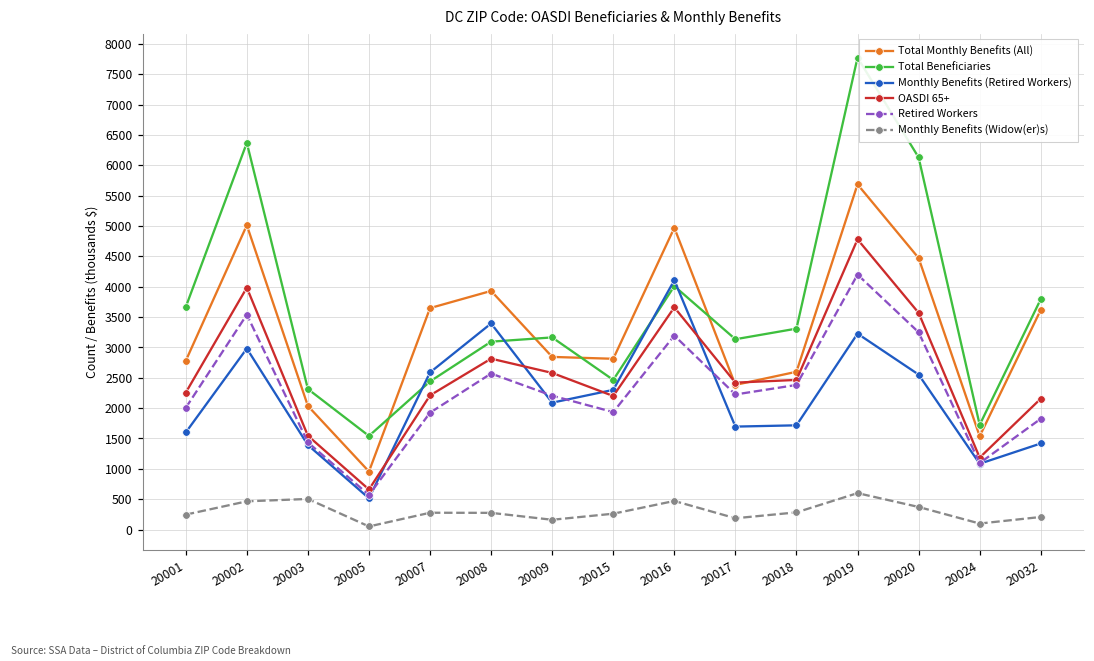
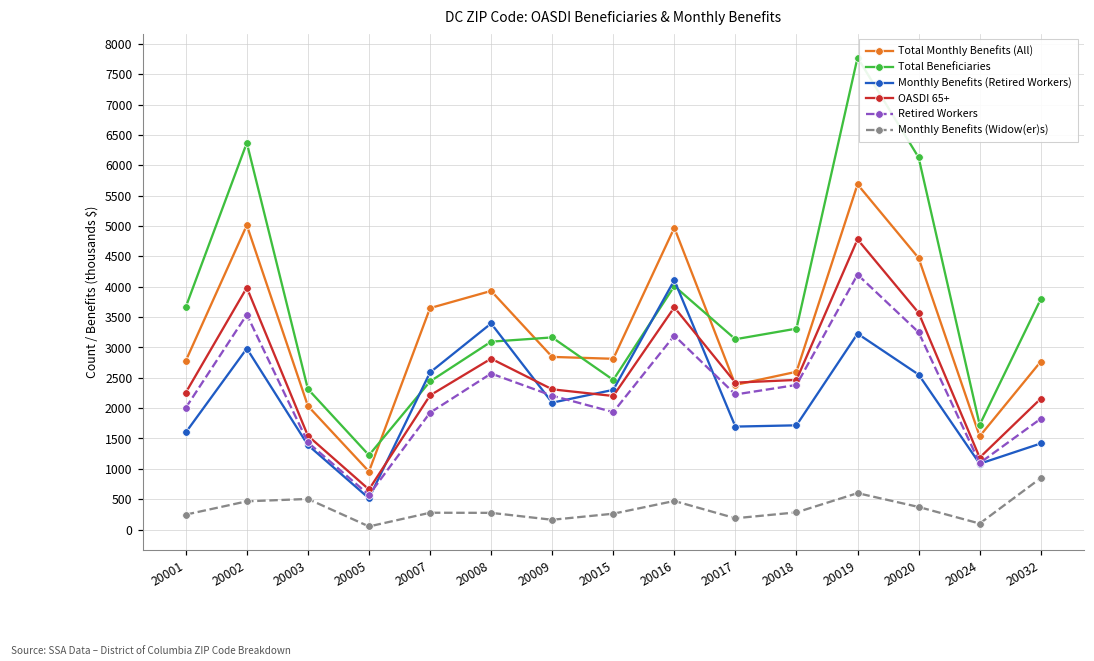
Total Beneficiaries, 20005: 1500 -> 1200
OASDI 65+, 20009: 2600 -> 2300
Total Monthly Benefits (All), 20032: 3600 -> 2800
Monthly Benefits (Widow(er)s), 20032: 200 -> 800
